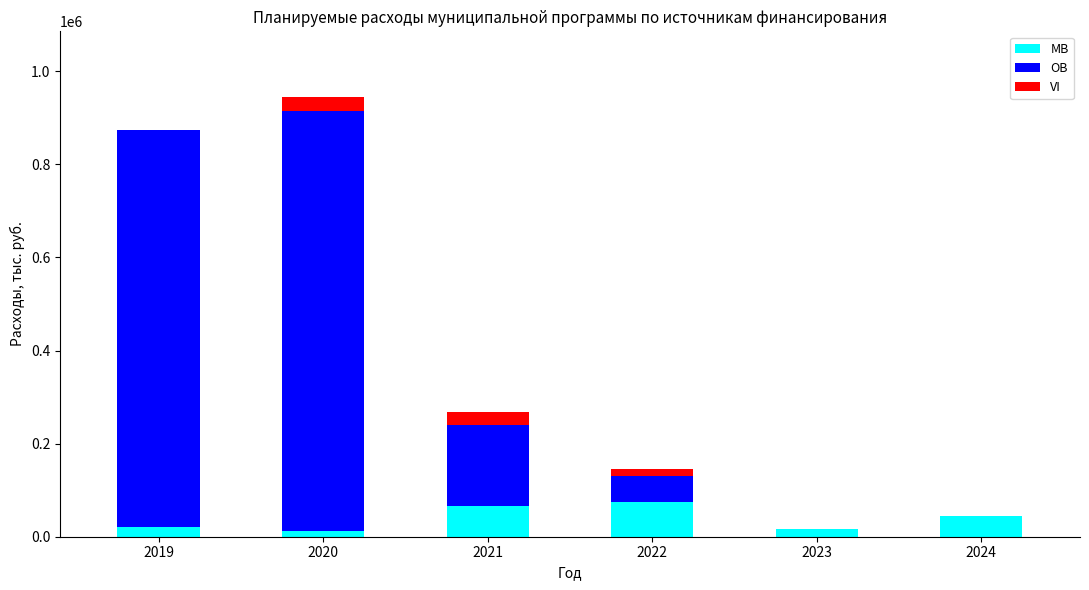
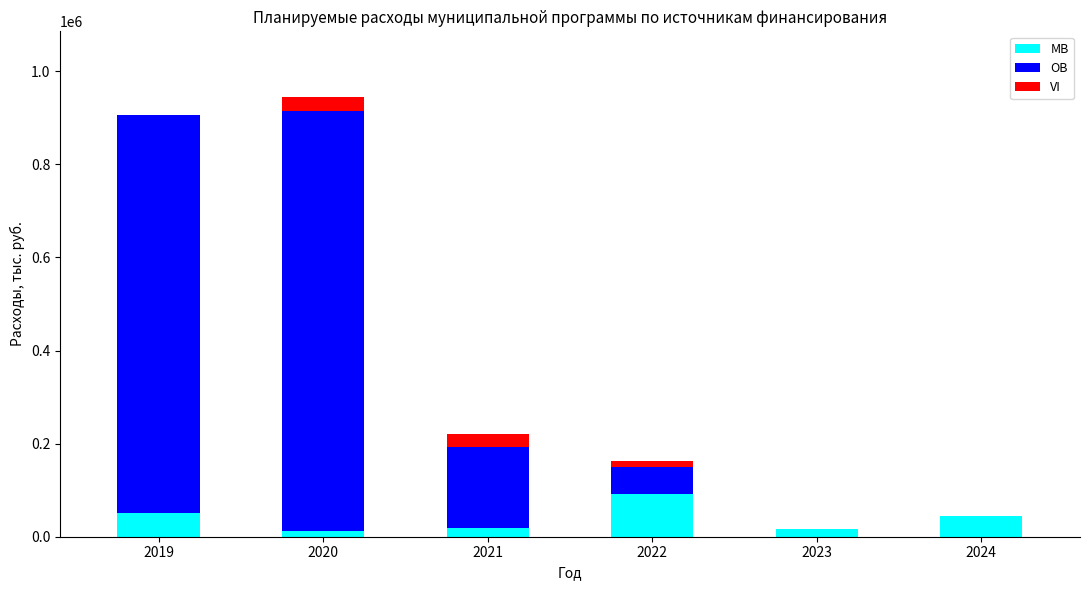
MB, 2019: 20000 -> 50000
MB, 2021: 60000 -> 20000
MB, 2022: 70000 -> 90000
